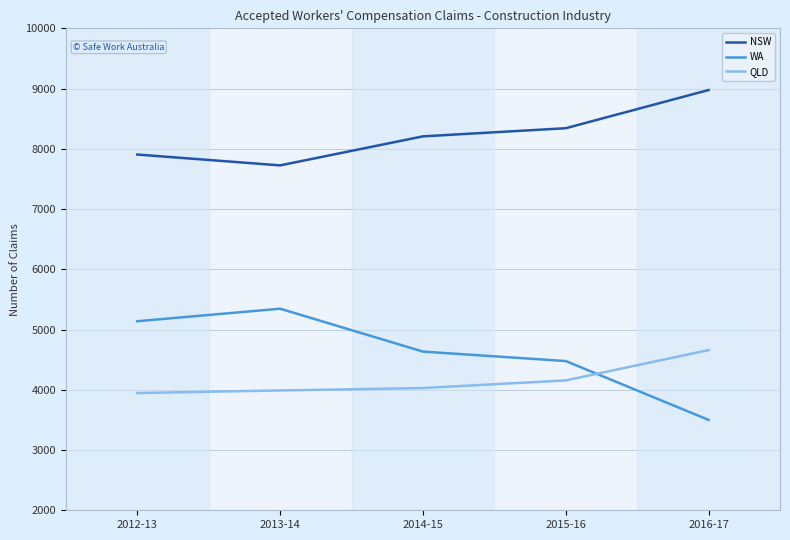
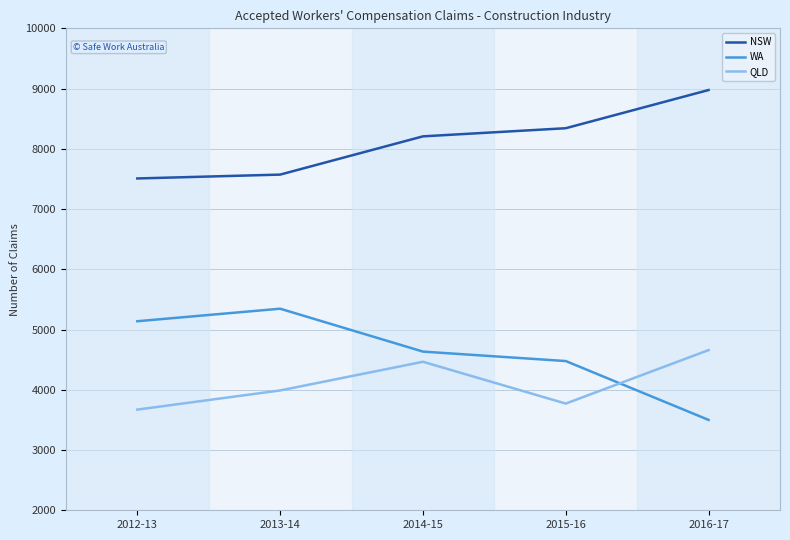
NSW, 2012-13: 7900 -> 7500
QLD, 2012-13: 3900 -> 3700
NSW, 2013-14: 7700 -> 7600
QLD, 2014-15: 4000 -> 4500
QLD, 2015-16: 4200 -> 3800
